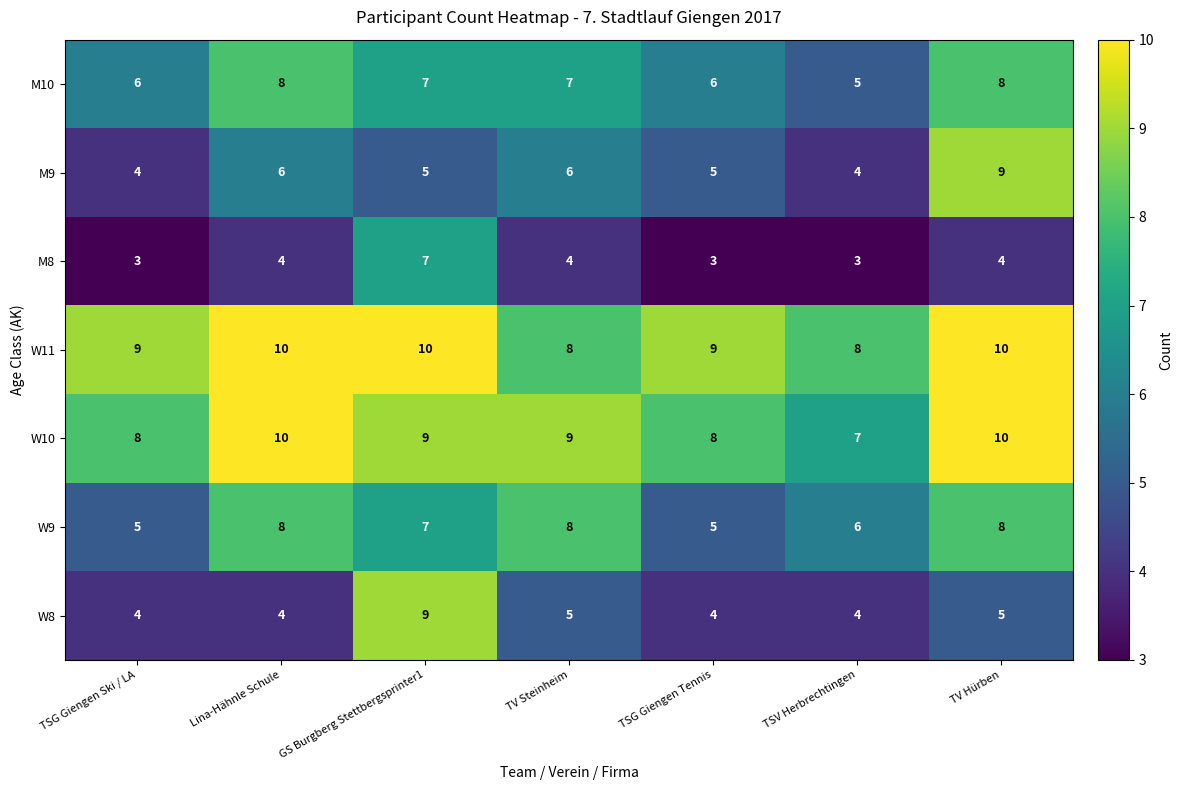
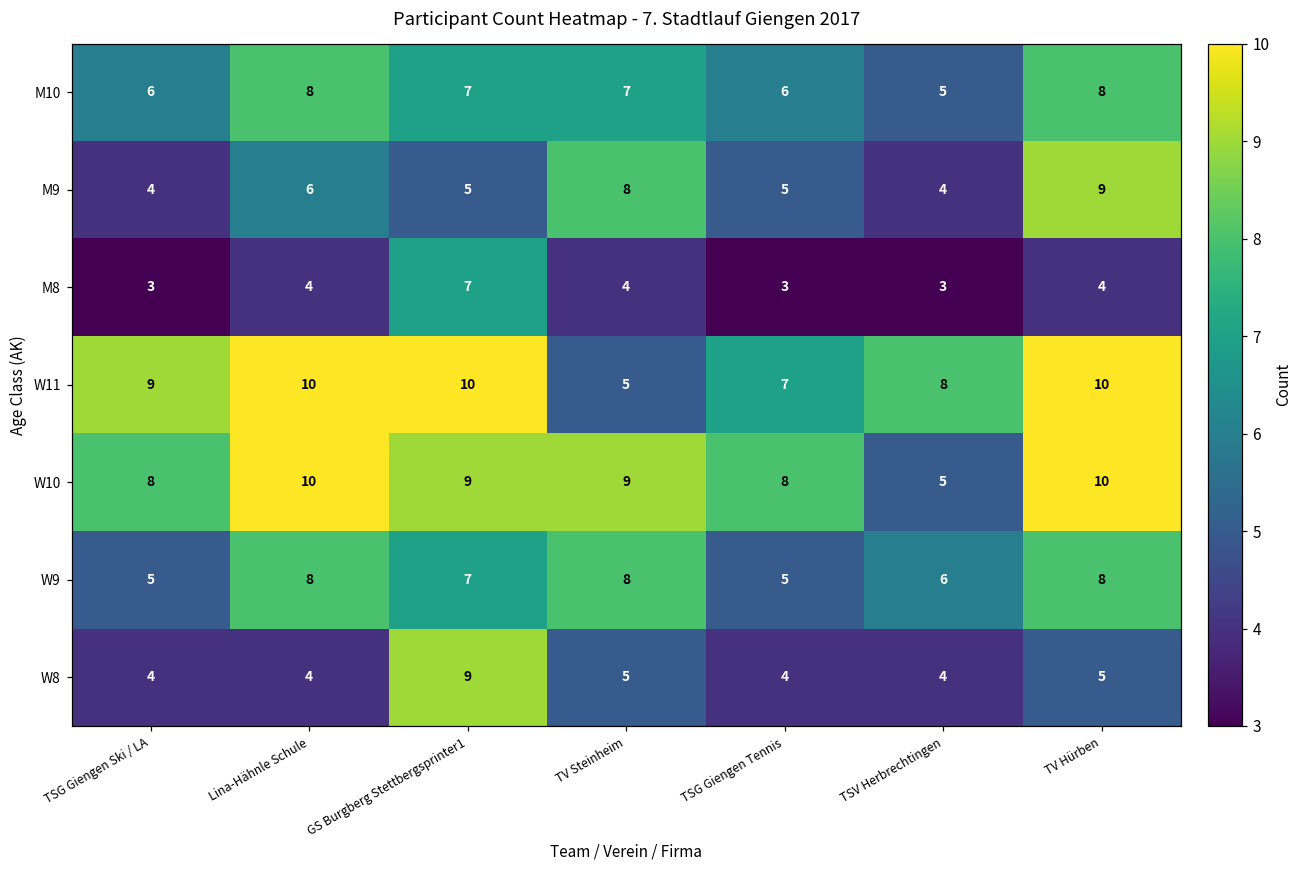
M9, TV Steinheim: 6 -> 8
W11, TV Steinheim: 8 -> 5
W11, TSG Giengen Tennis: 9 -> 7
W10, TSV Herbrechtingen: 7 -> 5
